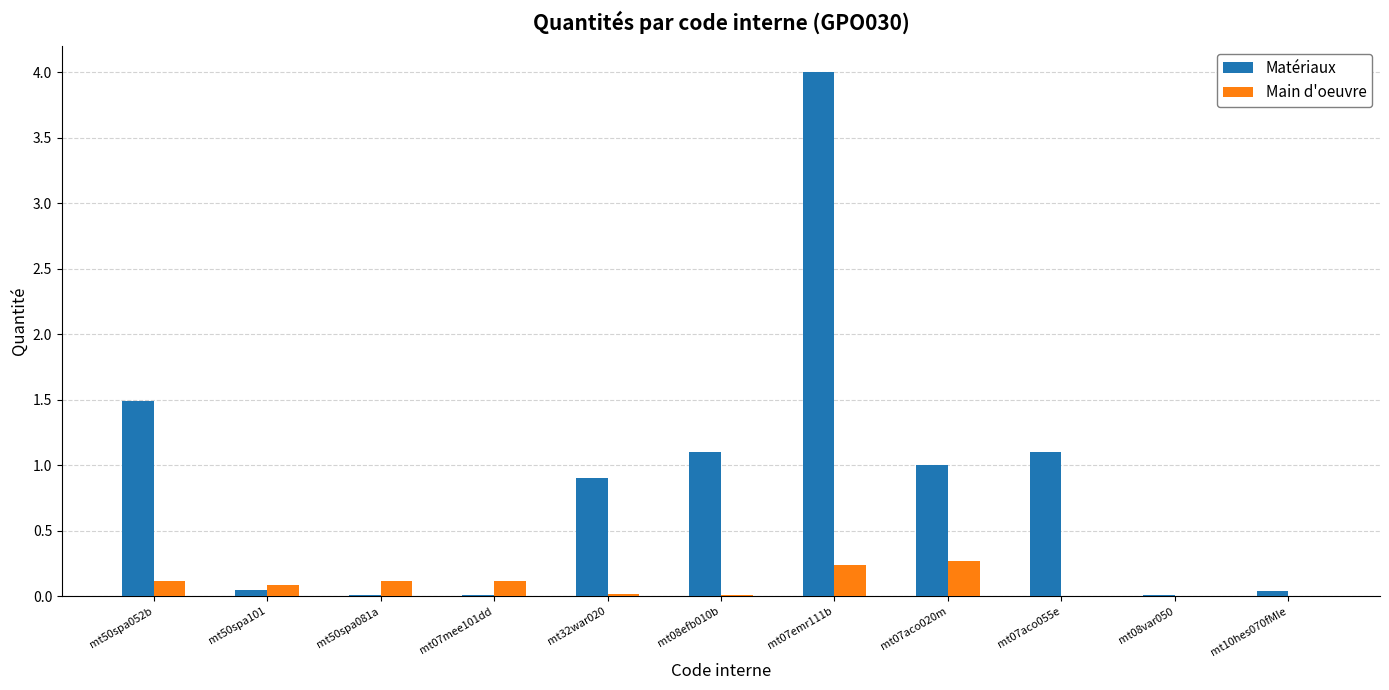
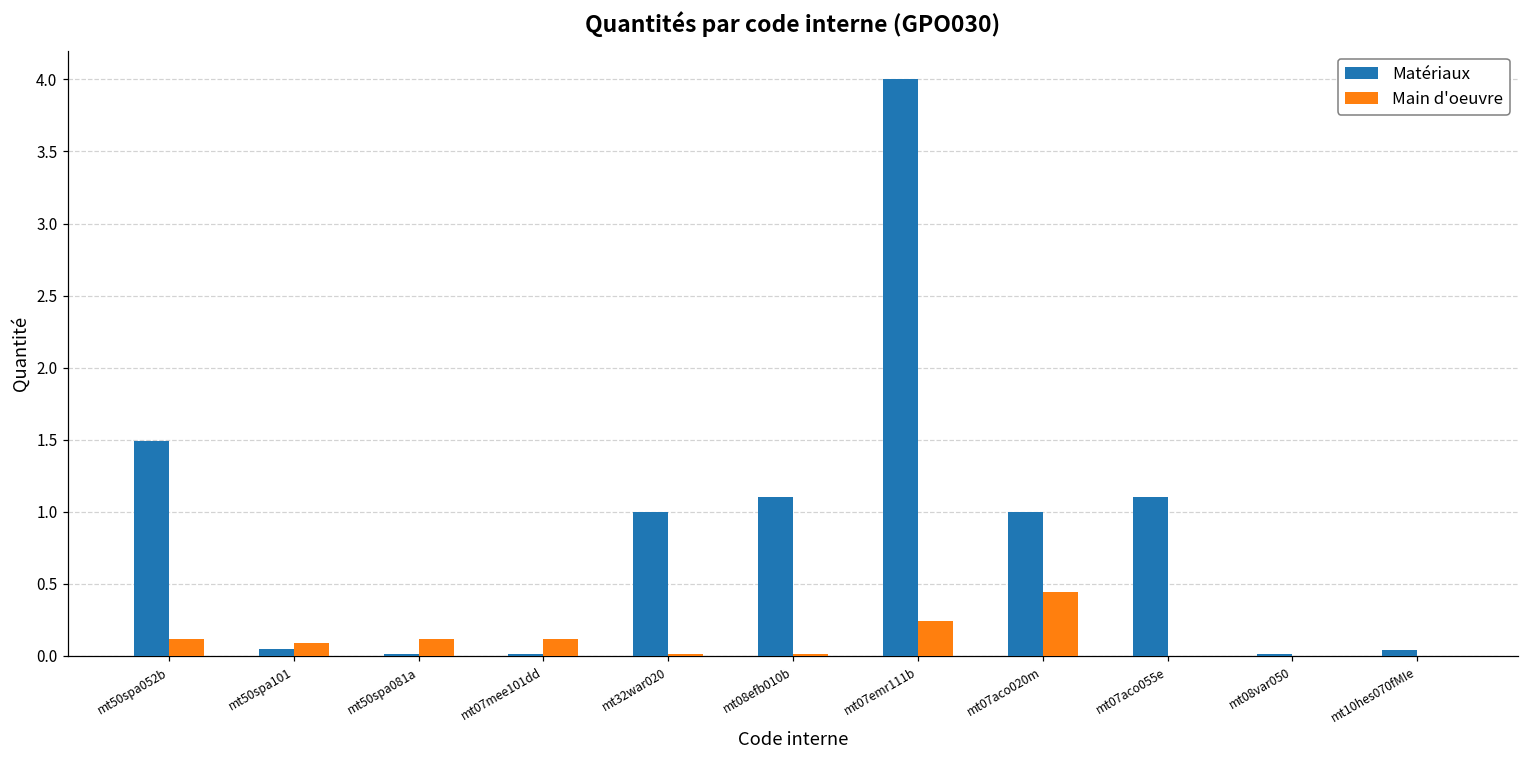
Matériaux, mt32war020: 0.9 -> 1.0
Main d'oeuvre, mt07aco020m: 0.27 -> 0.44
